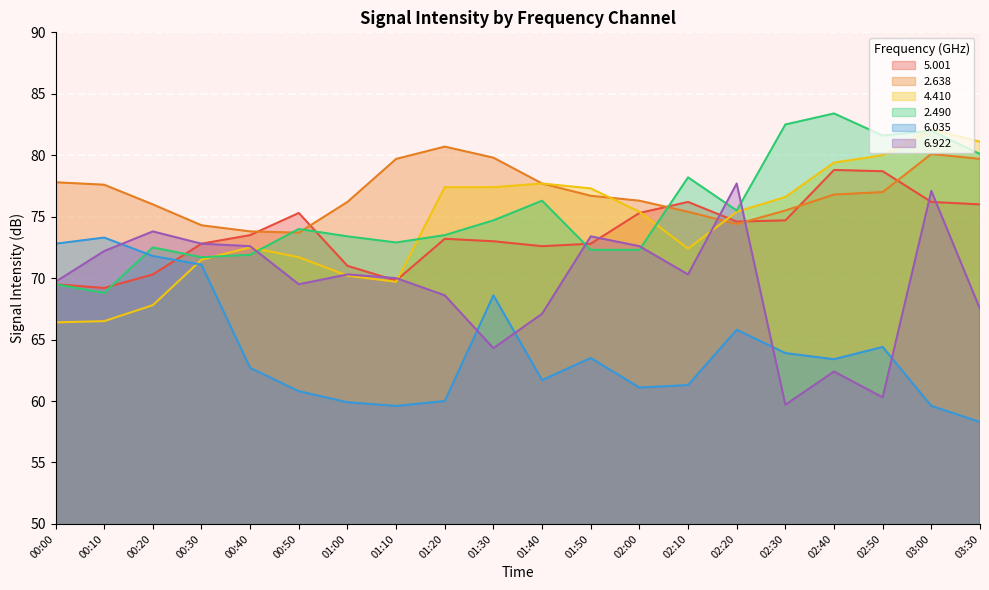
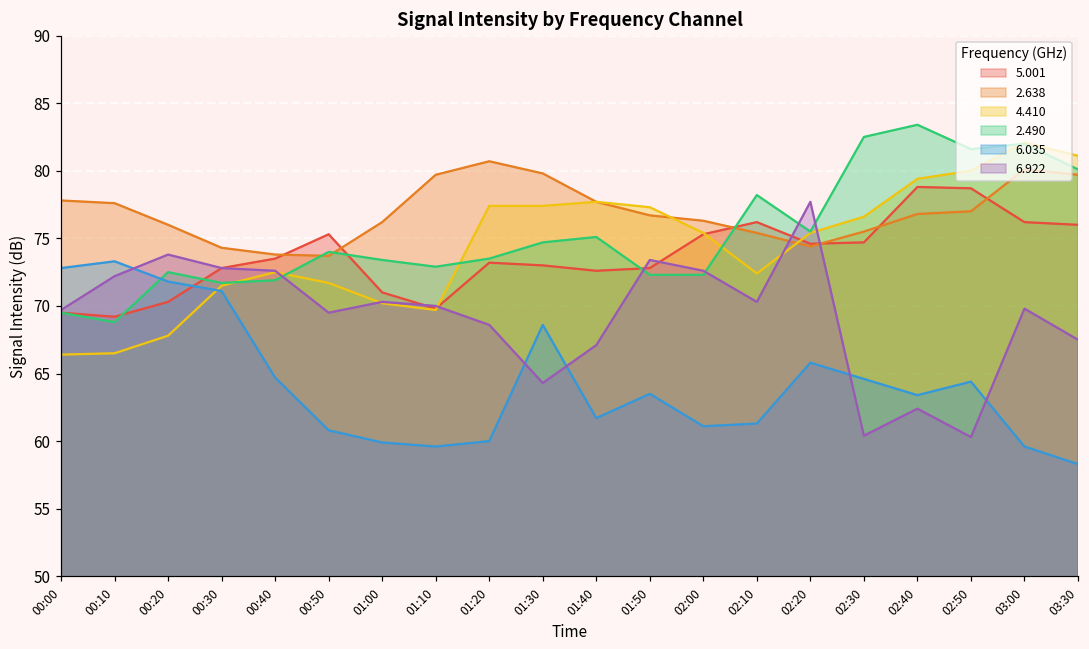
6.035, 00:40: 62.7 -> 64.7
2.490, 01:40: 76.3 -> 75.1
6.035, 02:30: 63.9 -> 64.6
6.922, 02:30: 59.7 -> 60.4
6.922, 03:00: 77.1 -> 69.8
